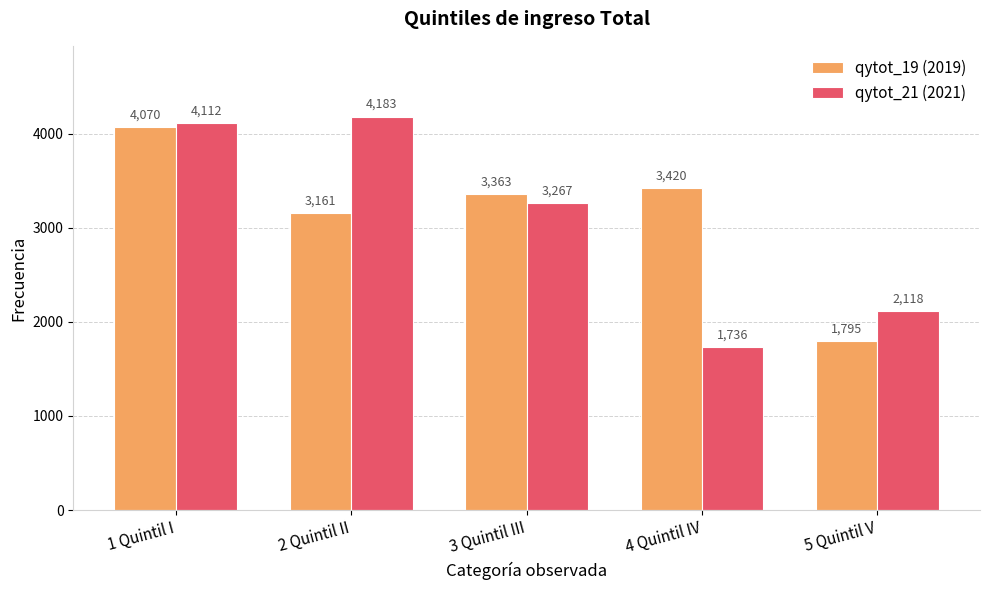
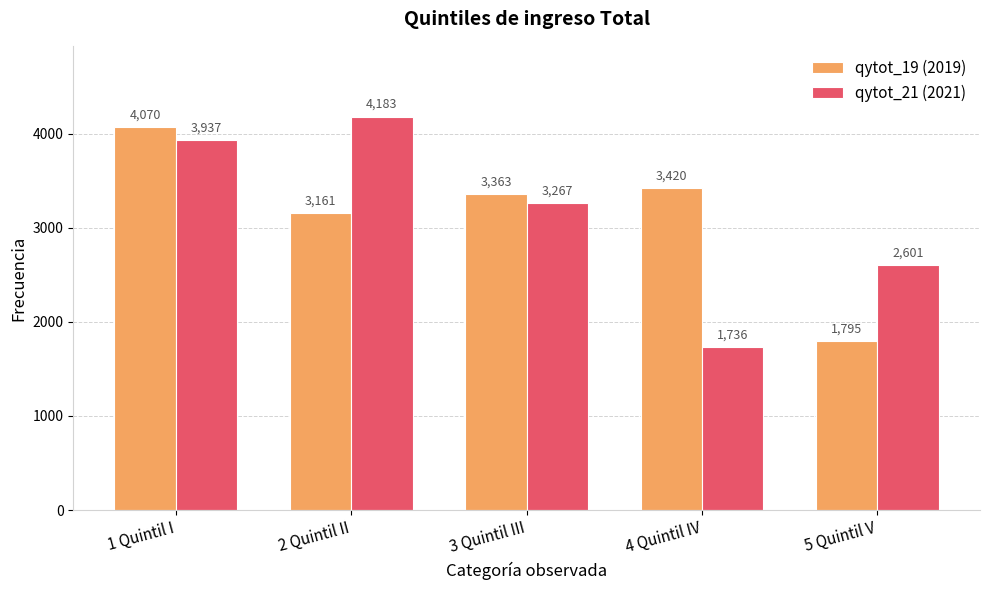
qytot_21 (2021), 1 Quintil I: 4,112 -> 3,937
qytot_21 (2021), 5 Quintil V: 2,118 -> 2,601
